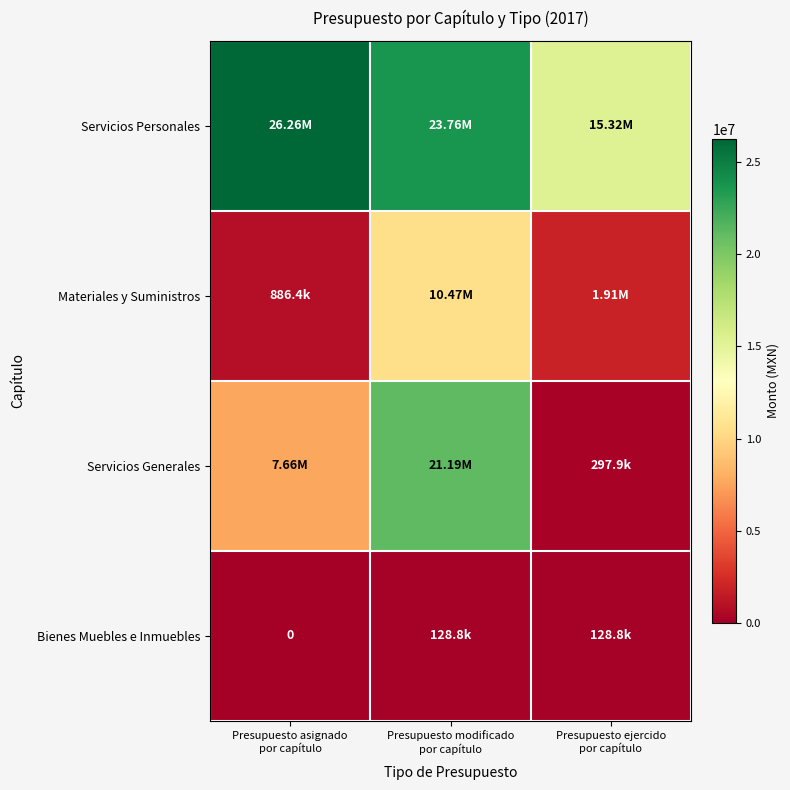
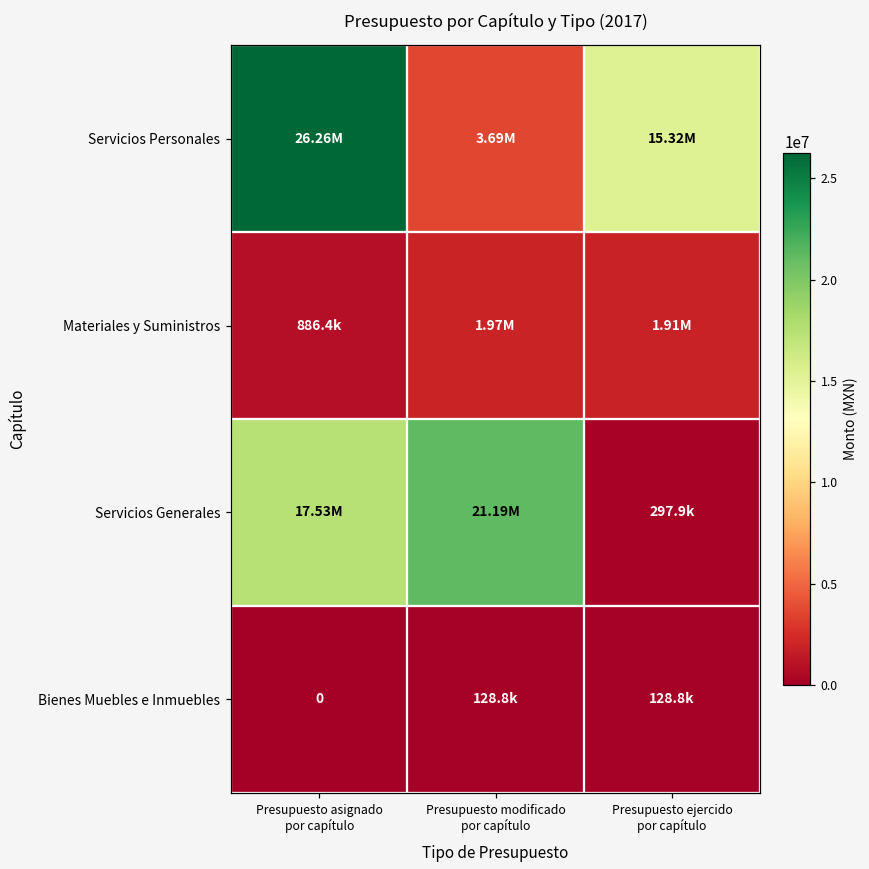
Servicios Personales, Presupuesto modificado por capítulo: 23.76M -> 3.69M
Materiales y Suministros, Presupuesto modificado por capítulo: 10.47M -> 1.97M
Servicios Generales, Presupuesto asignado por capítulo: 7.66M -> 17.53M
